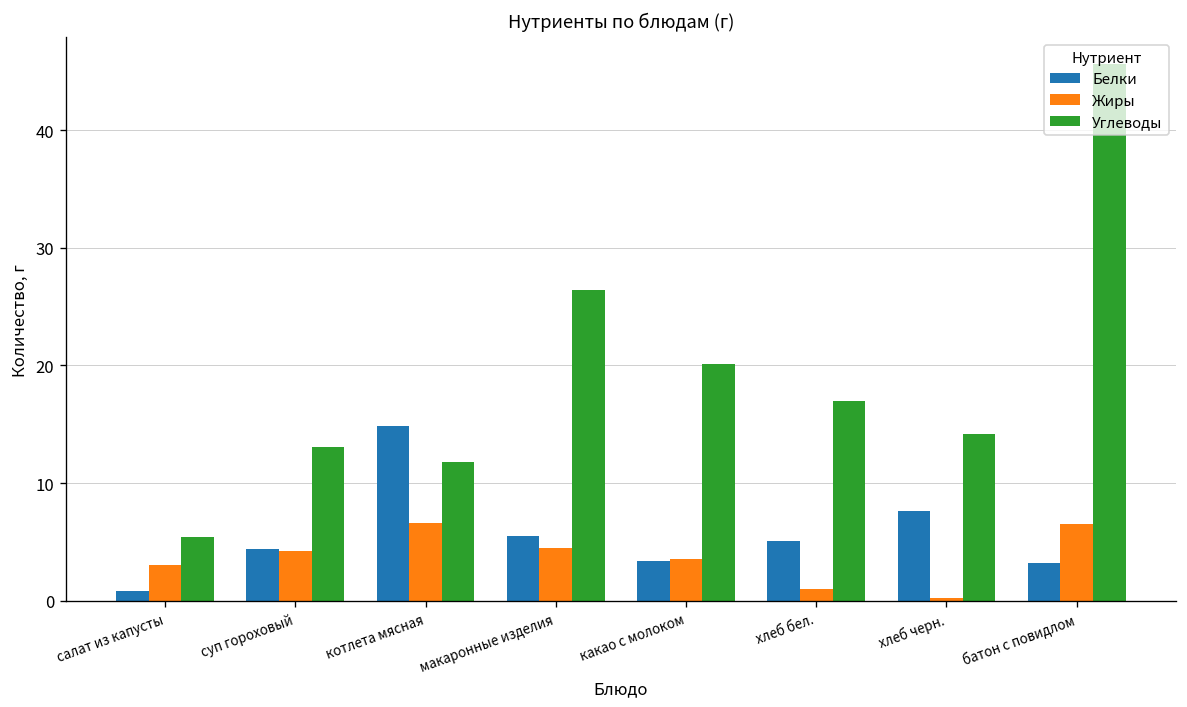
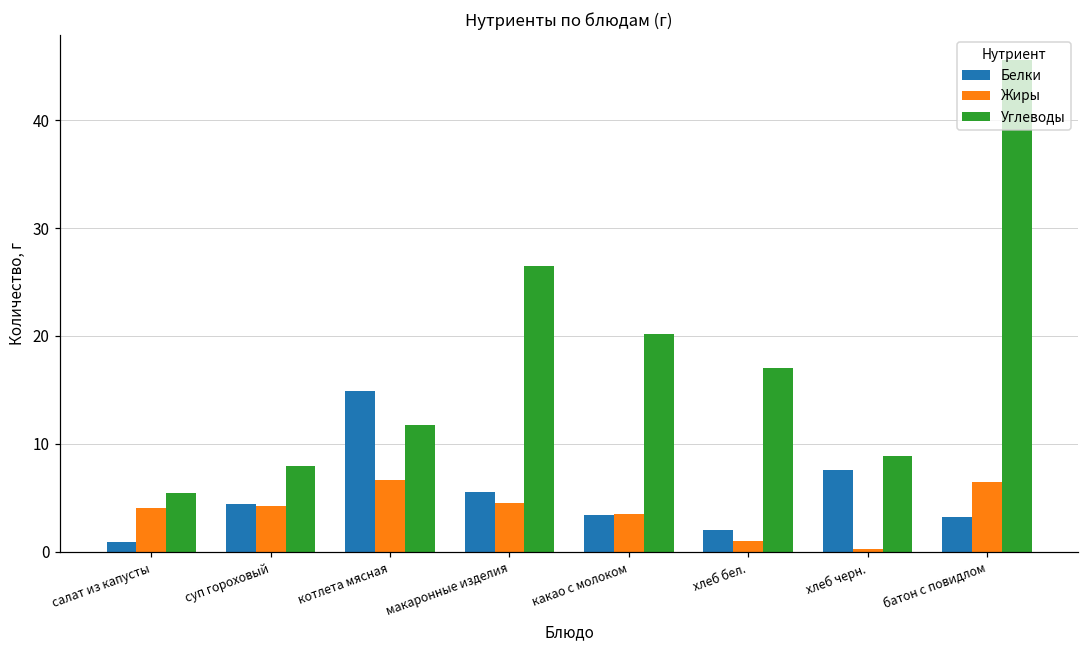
Жиры, салат из капусты: 3 -> 4
Углеводы, суп гороховый: 13 -> 8
Белки, хлеб бел.: 5 -> 2
Углеводы, хлеб черн.: 14 -> 9
